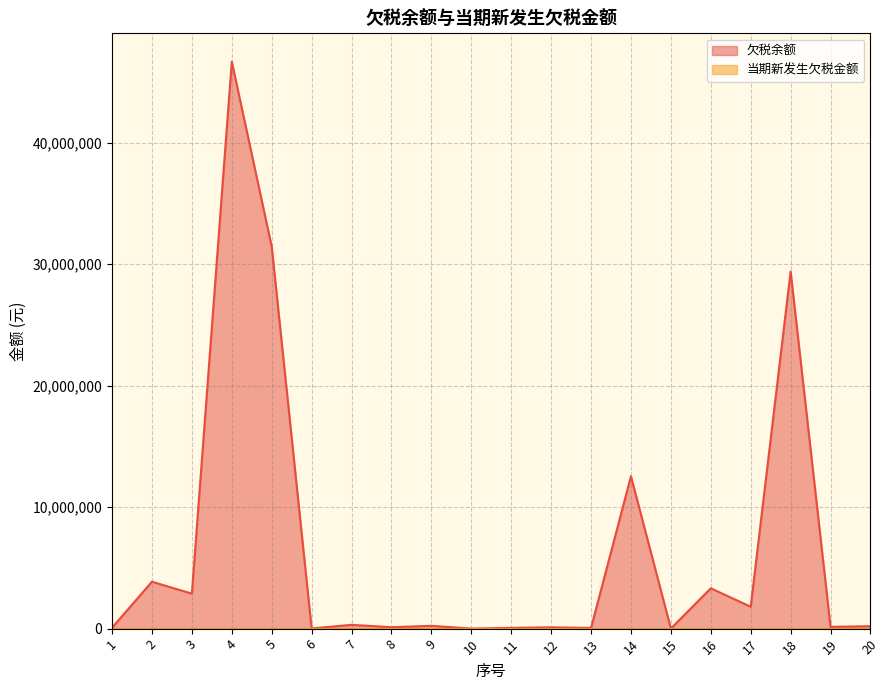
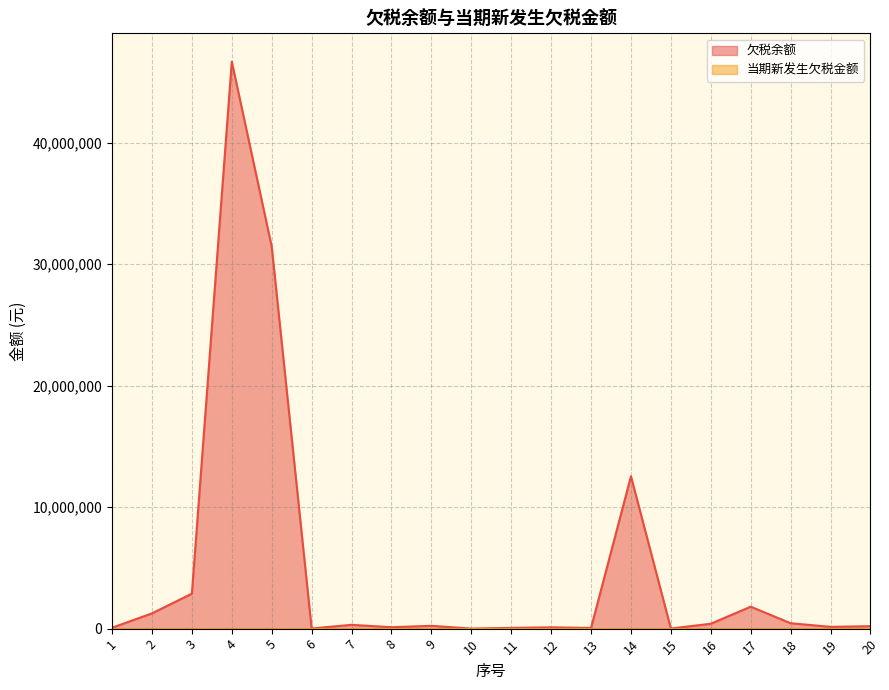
欠税余额, 2: 3,900,000 -> 1,300,000
欠税余额, 16: 3,300,000 -> 400,000
欠税余额, 18: 29,400,000 -> 400,000
